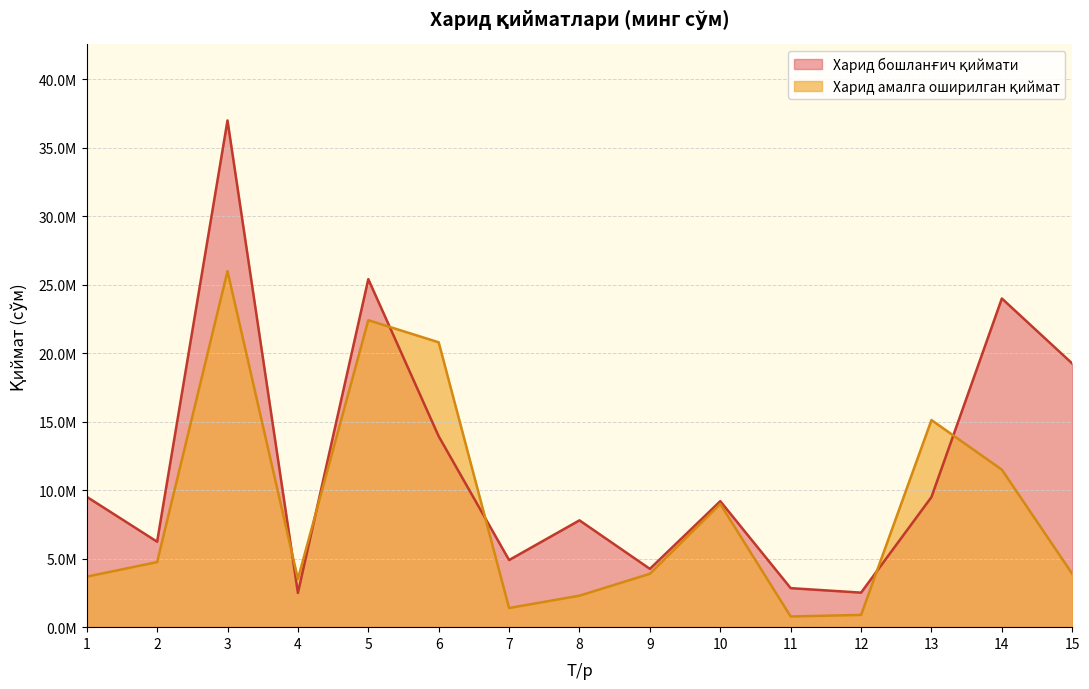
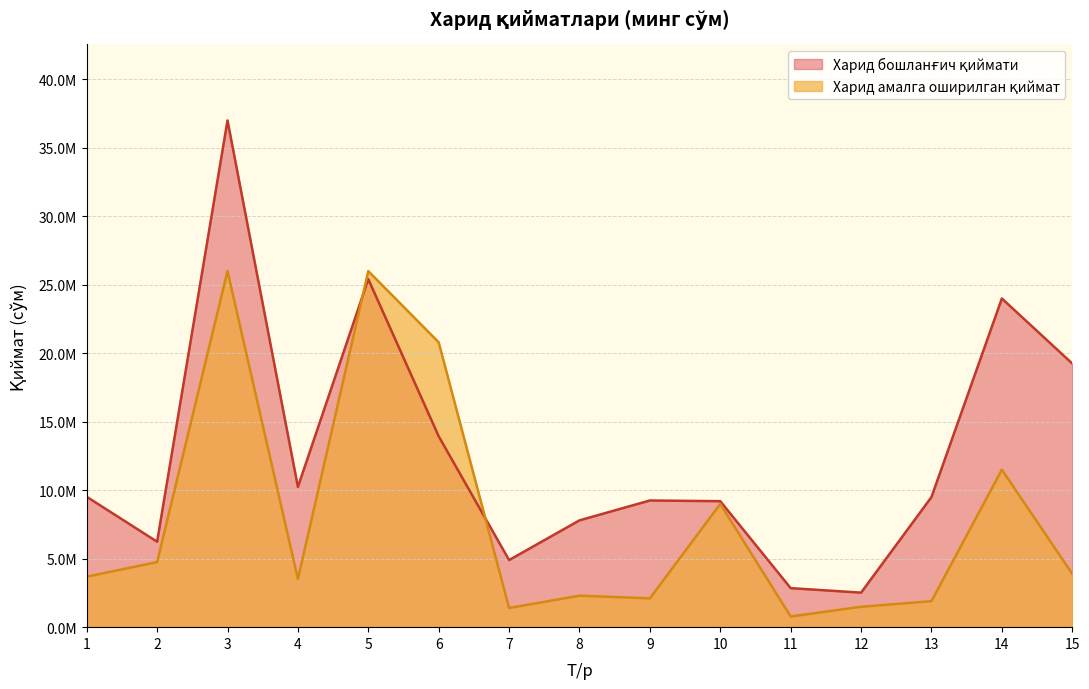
Харид бошланғич қиймати, 4: 2500000 -> 10200000
Харид амалга оширилган қиймат, 5: 22400000 -> 26000000
Харид бошланғич қиймати, 9: 4300000 -> 9300000
Харид амалга оширилган қиймат, 9: 3900000 -> 2100000
Харид амалга оширилган қиймат, 12: 900000 -> 1500000
Харид амалга оширилган қиймат, 13: 15100000 -> 1900000
